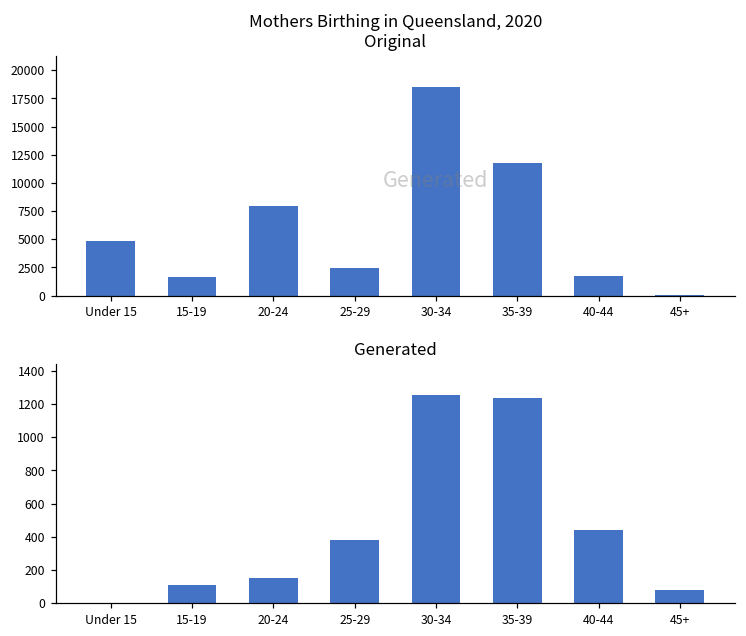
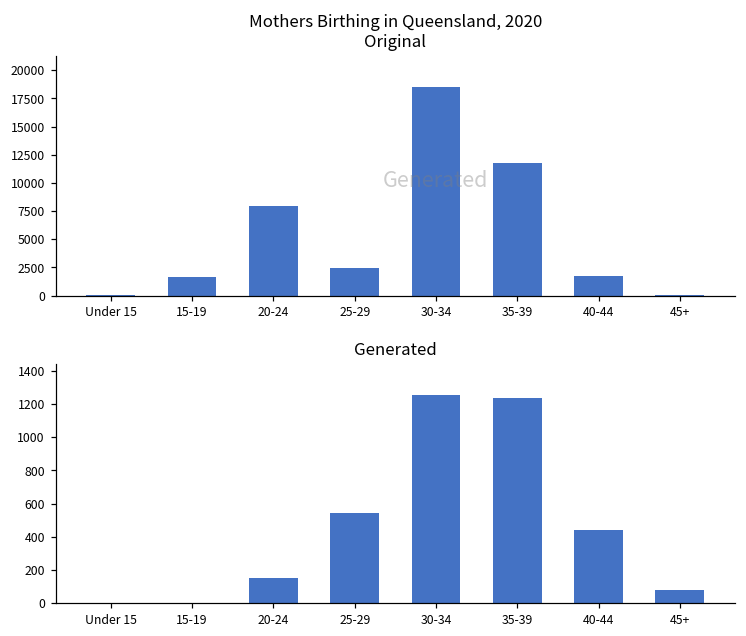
Mothers Birthing in Queensland, 2020 Original, Under 15: 4800 -> 0
Generated, 15-19: 110 -> 0
Generated, 25-29: 380 -> 540
